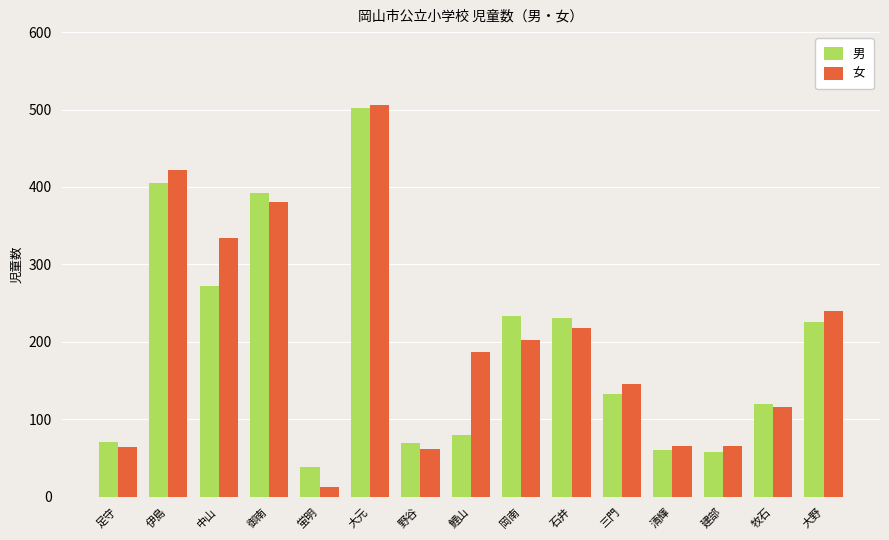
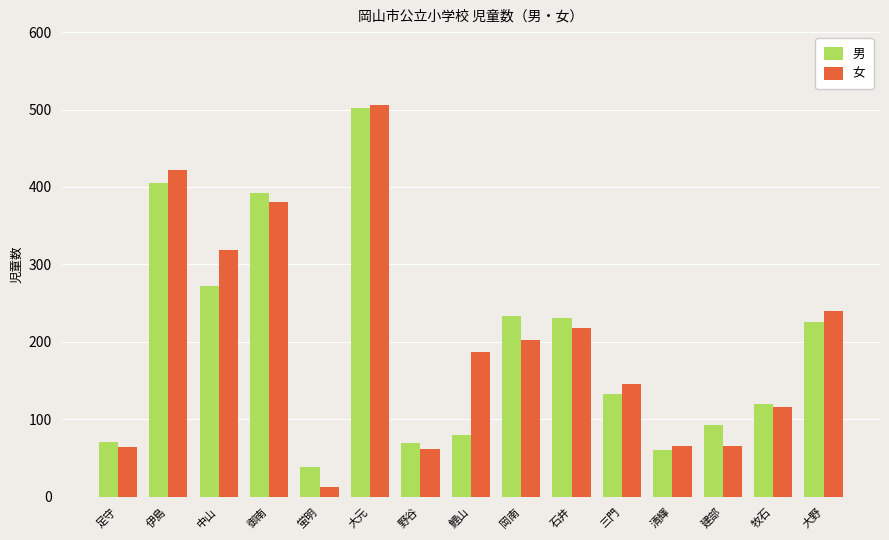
女, 中山: 330 -> 320
男, 建部: 60 -> 90
